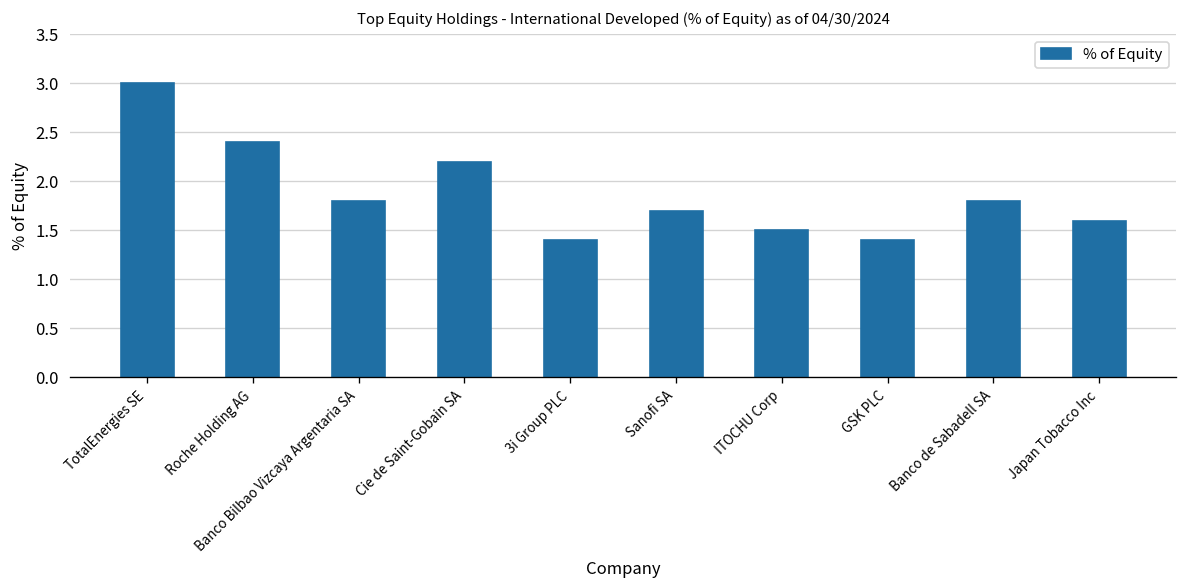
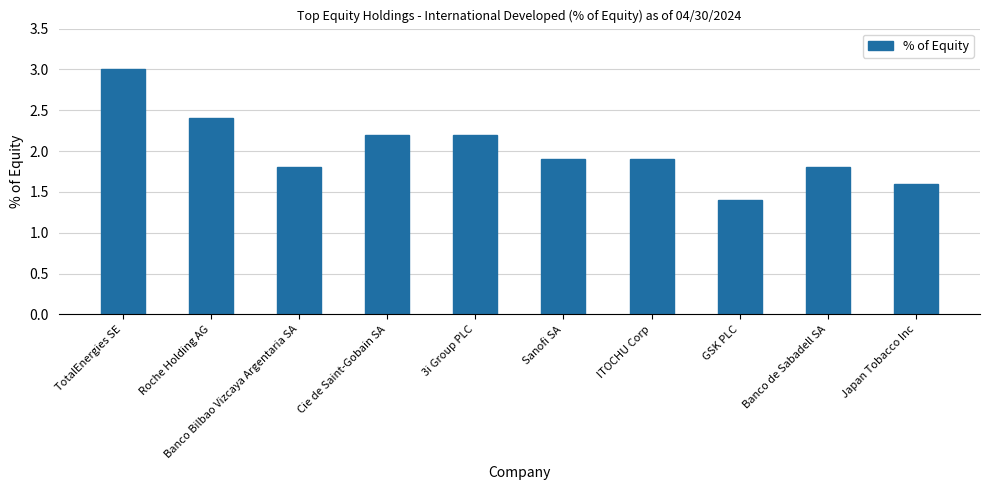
3i Group PLC: 1.4 -> 2.2
Sanofi SA: 1.7 -> 1.9
ITOCHU Corp: 1.5 -> 1.9
